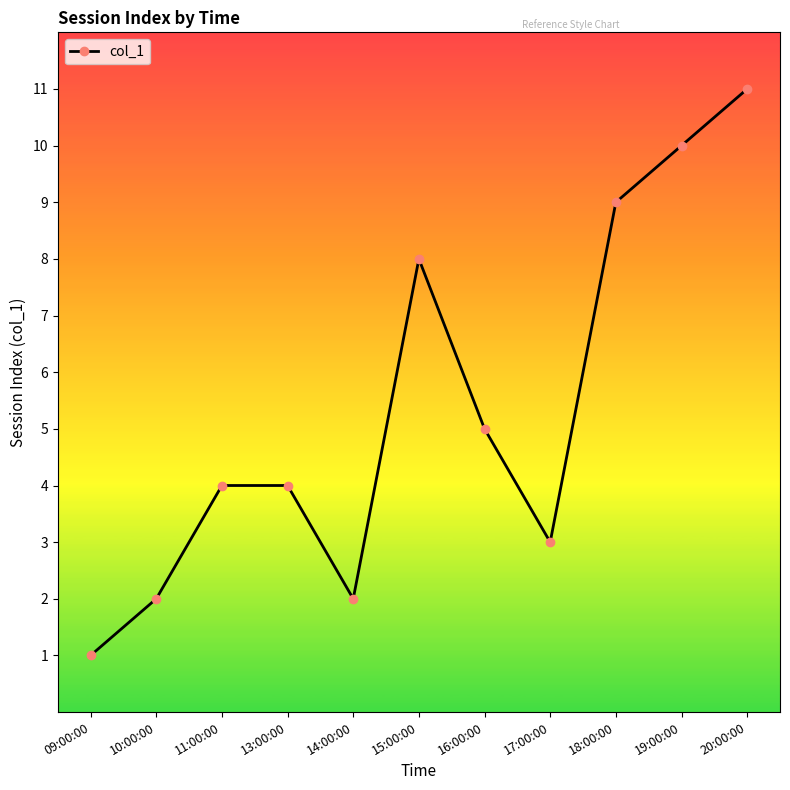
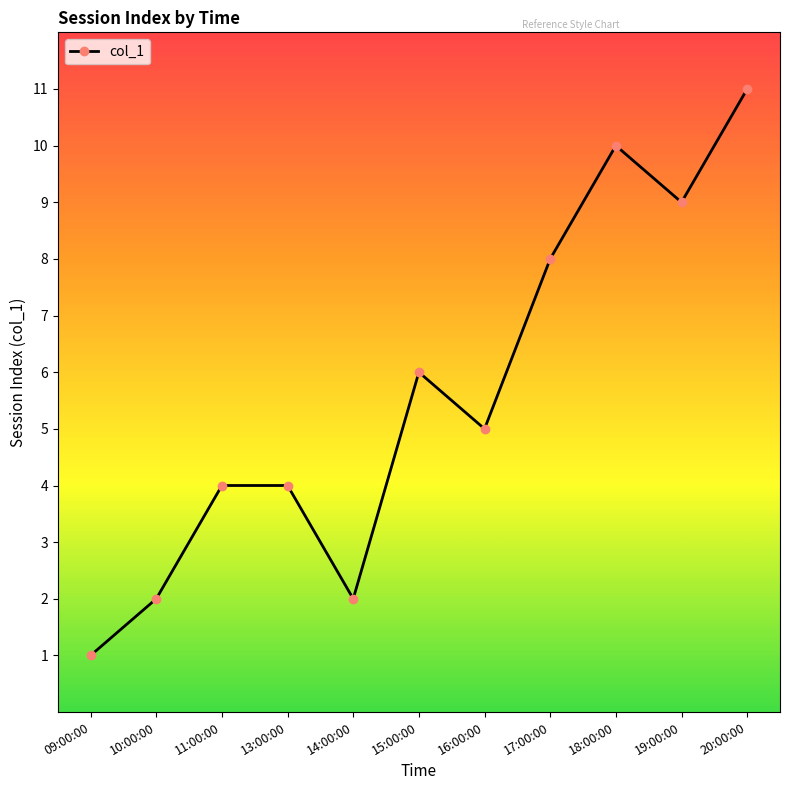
15:00:00: 8 -> 6
17:00:00: 3 -> 8
18:00:00: 9 -> 10
19:00:00: 10 -> 9
